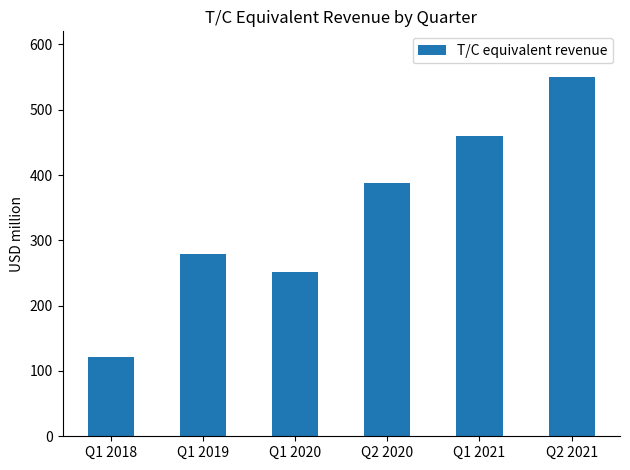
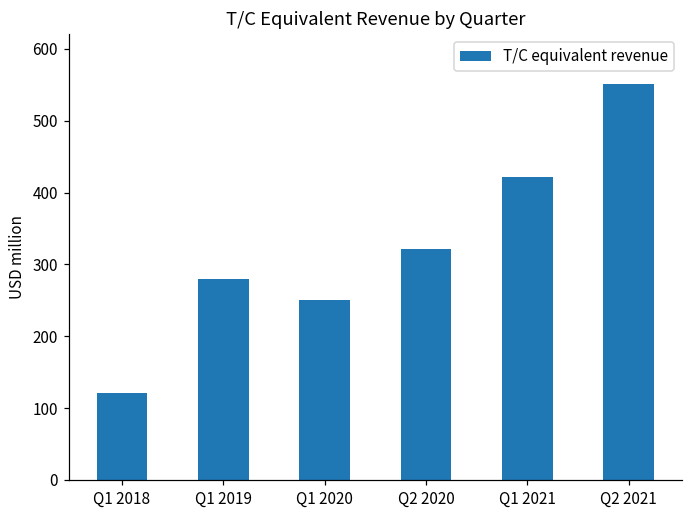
Q2 2020: 390 -> 320
Q1 2021: 460 -> 420
